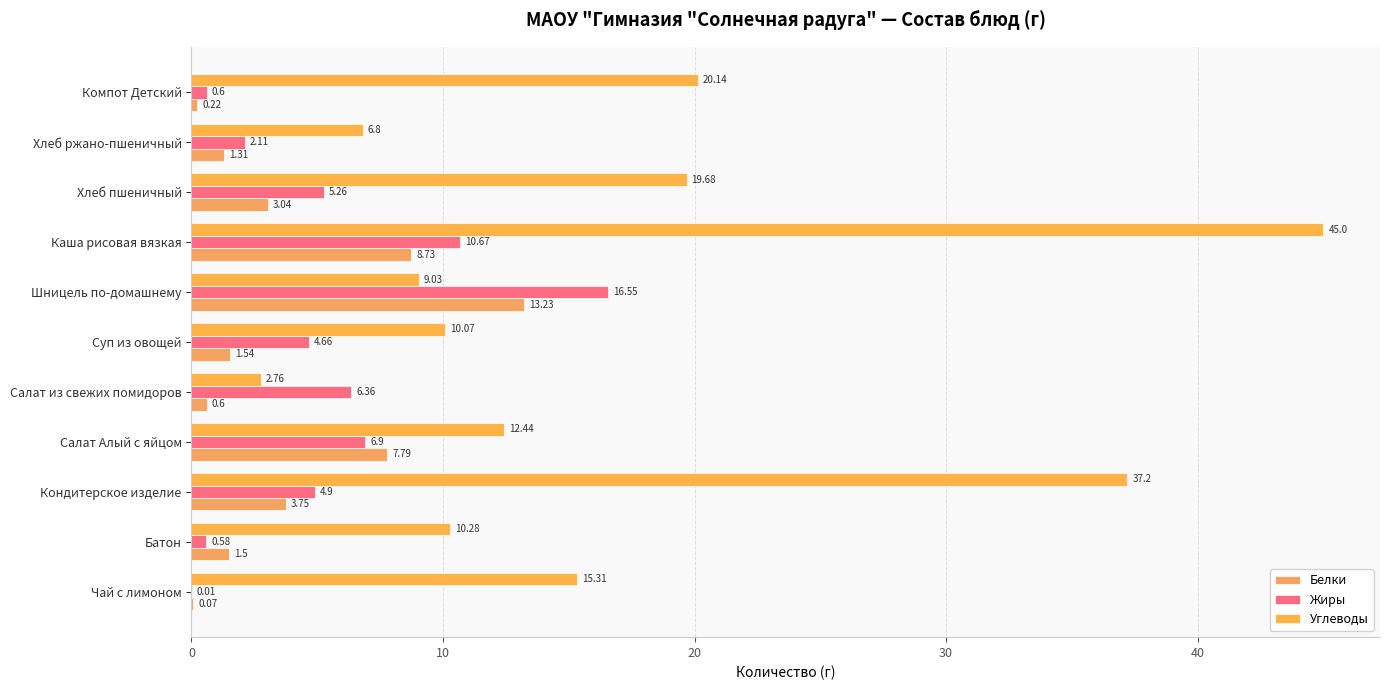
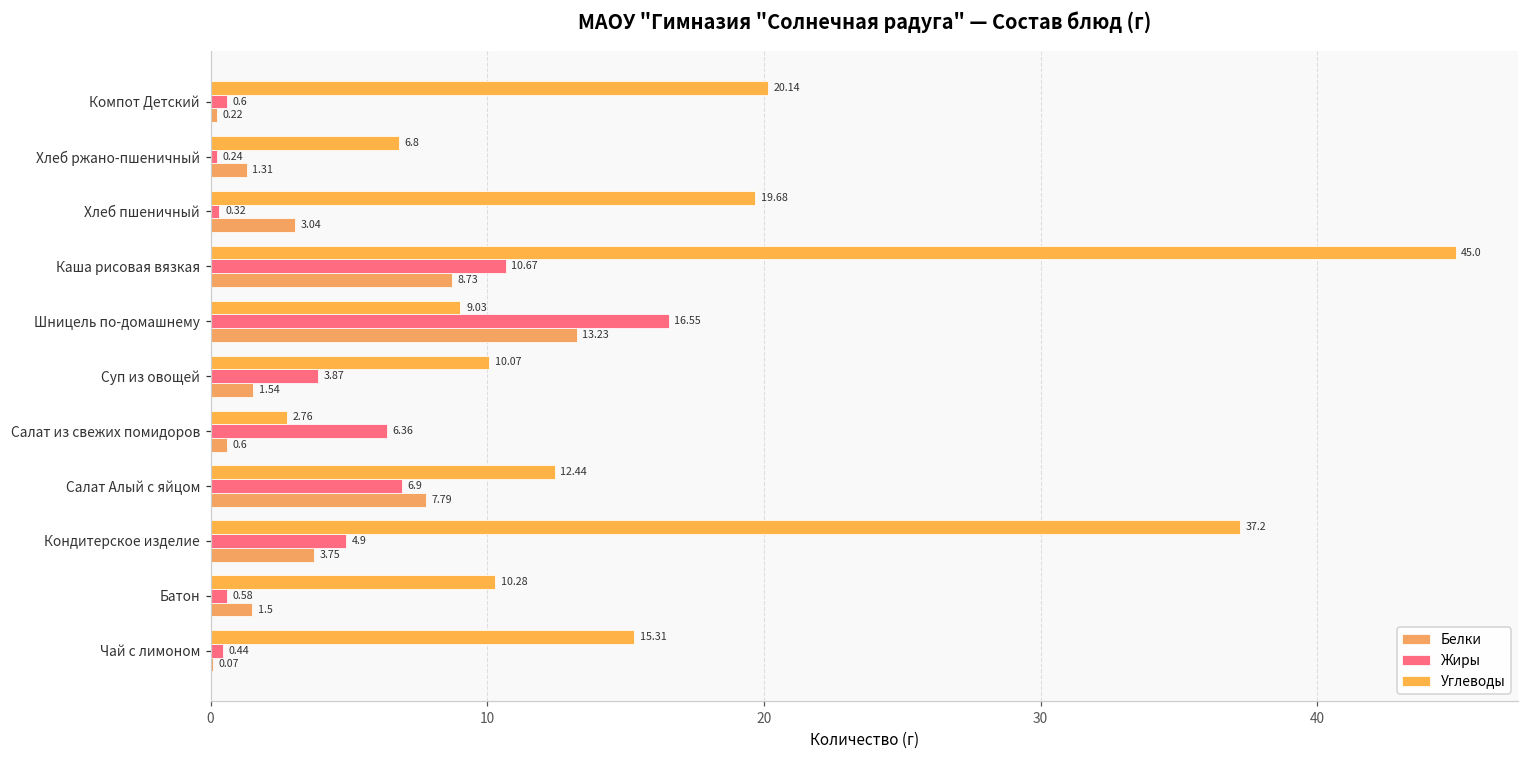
Жиры, Хлеб ржано-пшеничный: 2.11 -> 0.24
Жиры, Хлеб пшеничный: 5.26 -> 0.32
Жиры, Суп из овощей: 4.66 -> 3.87
Жиры, Чай с лимоном: 0.01 -> 0.44
